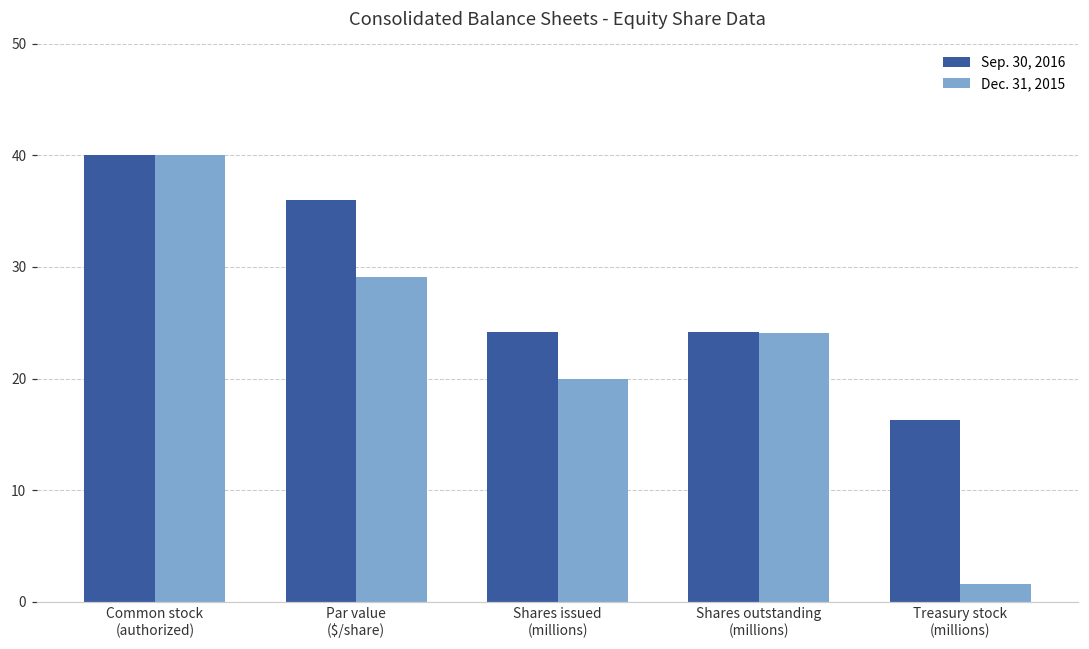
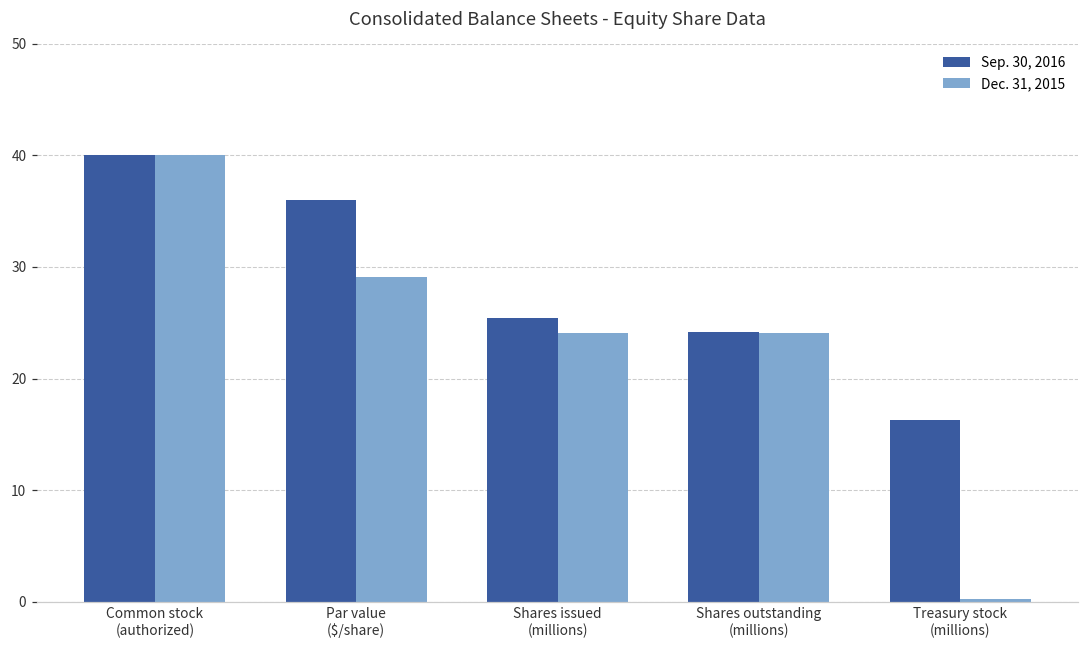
Sep. 30, 2016, Shares issued (millions): 24.2 -> 25.4
Dec. 31, 2015, Shares issued (millions): 20.0 -> 24.1
Dec. 31, 2015, Treasury stock (millions): 1.6 -> 0.3
